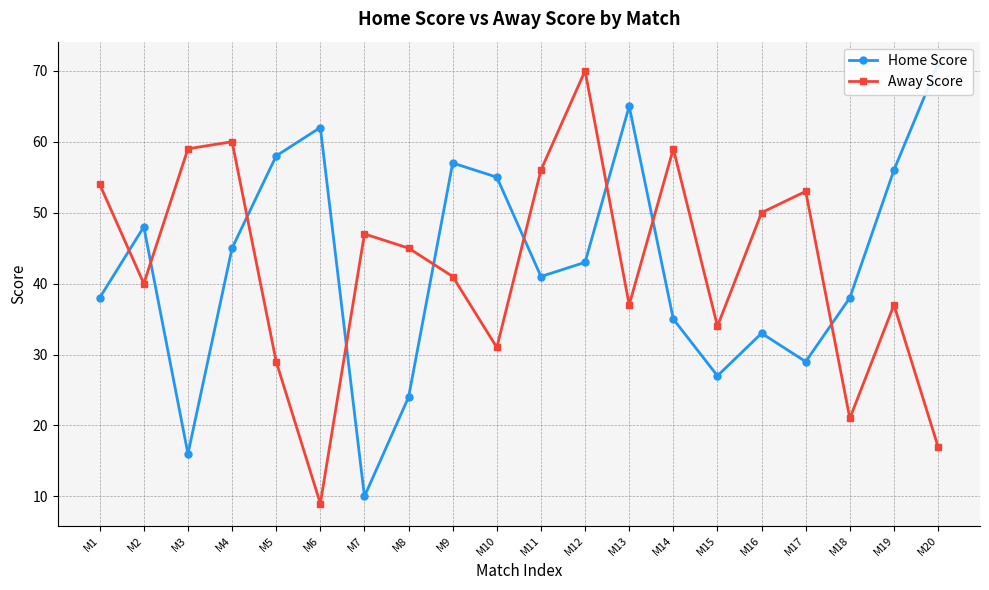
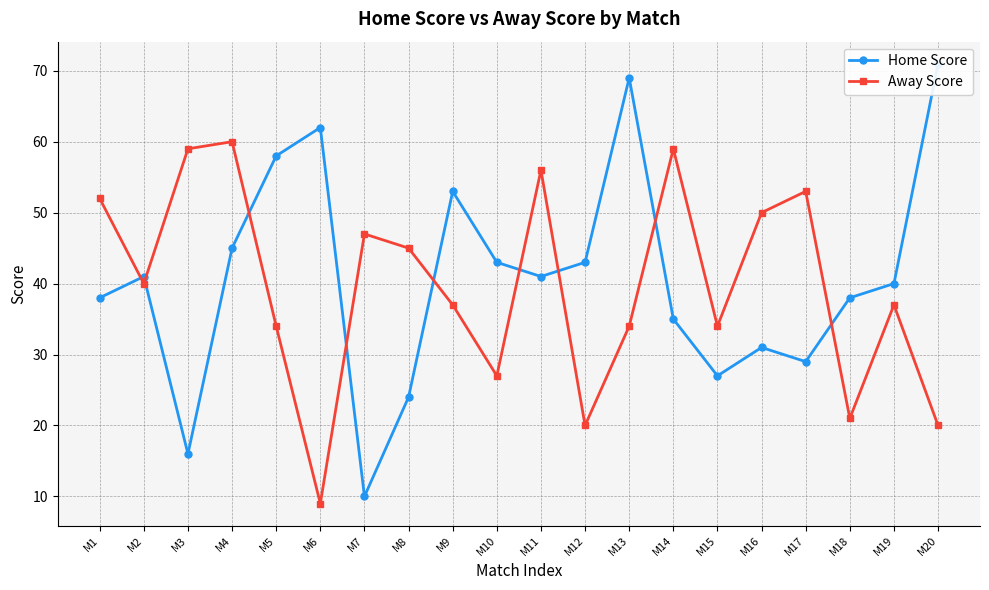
Away Score, M1: 54 -> 52
Home Score, M2: 48 -> 41
Away Score, M5: 29 -> 34
Home Score, M9: 57 -> 53
Away Score, M9: 41 -> 37
Home Score, M10: 55 -> 43
Away Score, M10: 31 -> 27
Away Score, M12: 70 -> 20
Home Score, M13: 65 -> 69
Away Score, M13: 37 -> 34
Home Score, M16: 33 -> 31
Home Score, M19: 56 -> 40
Away Score, M20: 17 -> 20
